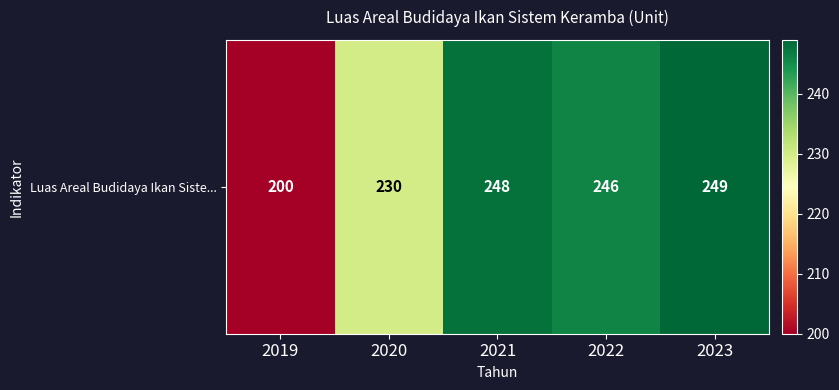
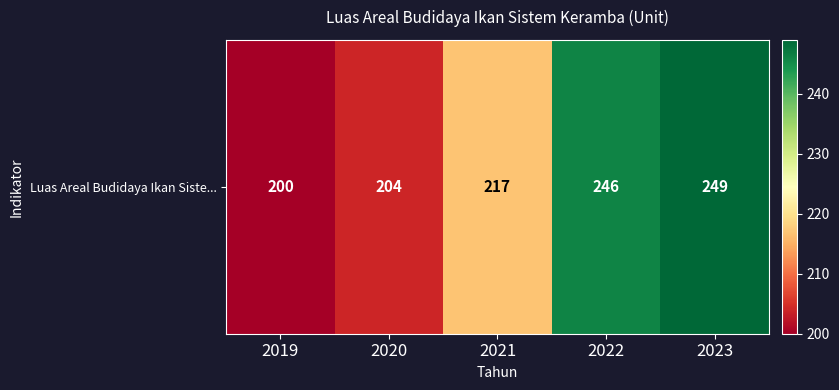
Luas Areal Budidaya Ikan Siste..., 2020: 230 -> 204
Luas Areal Budidaya Ikan Siste..., 2021: 248 -> 217
